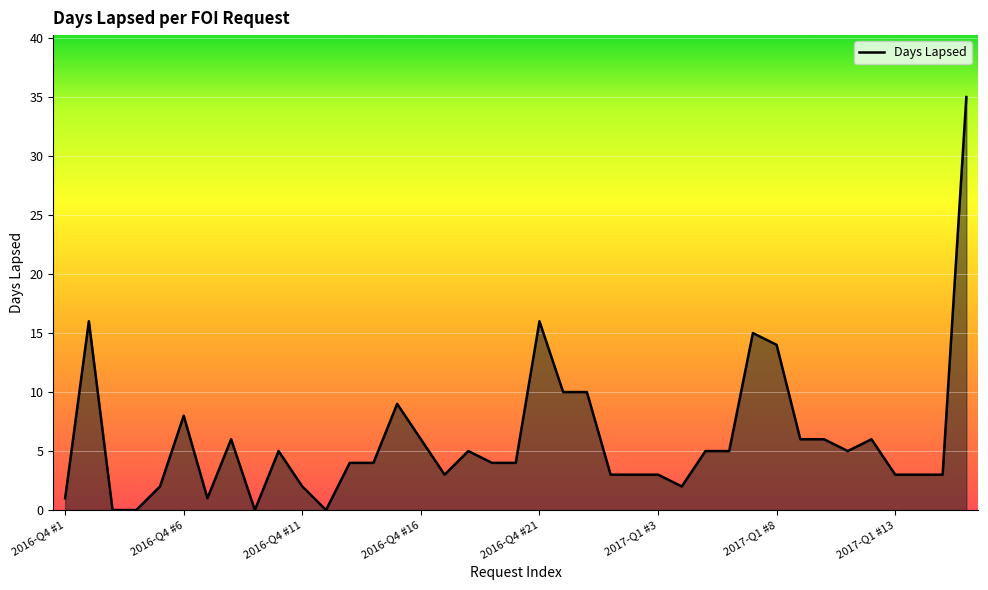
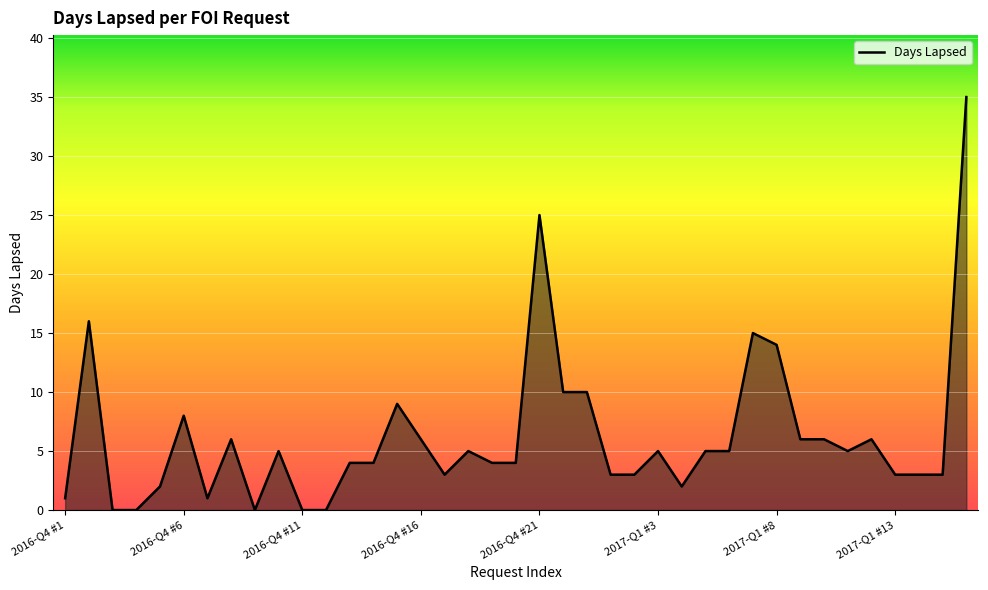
2016-Q4 #11: 2 -> 0
2016-Q4 #21: 16 -> 25
2017-Q1 #3: 3 -> 5
